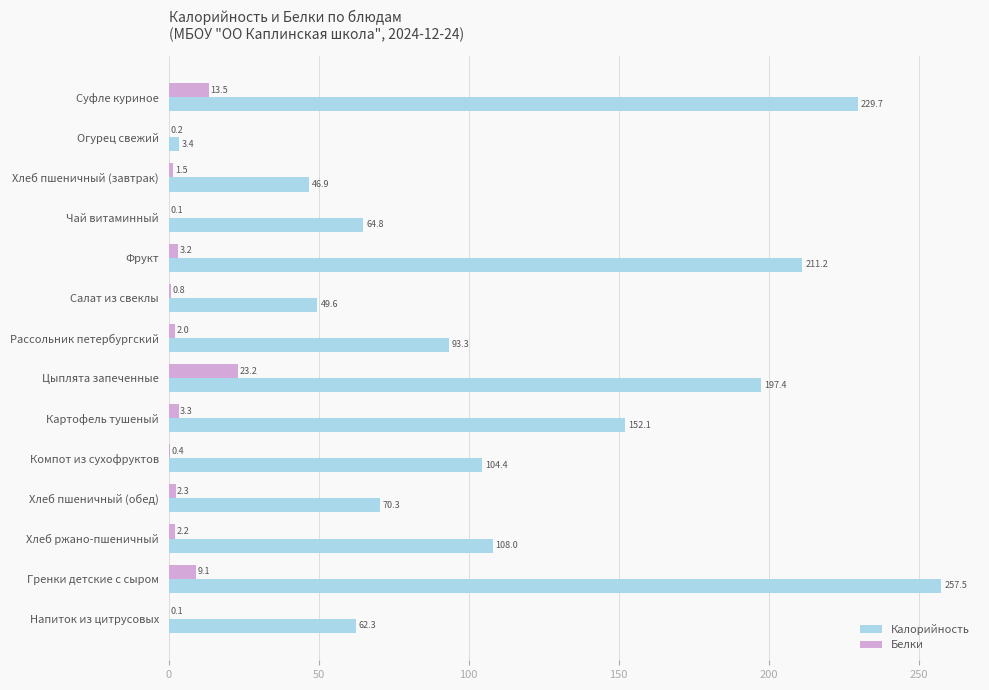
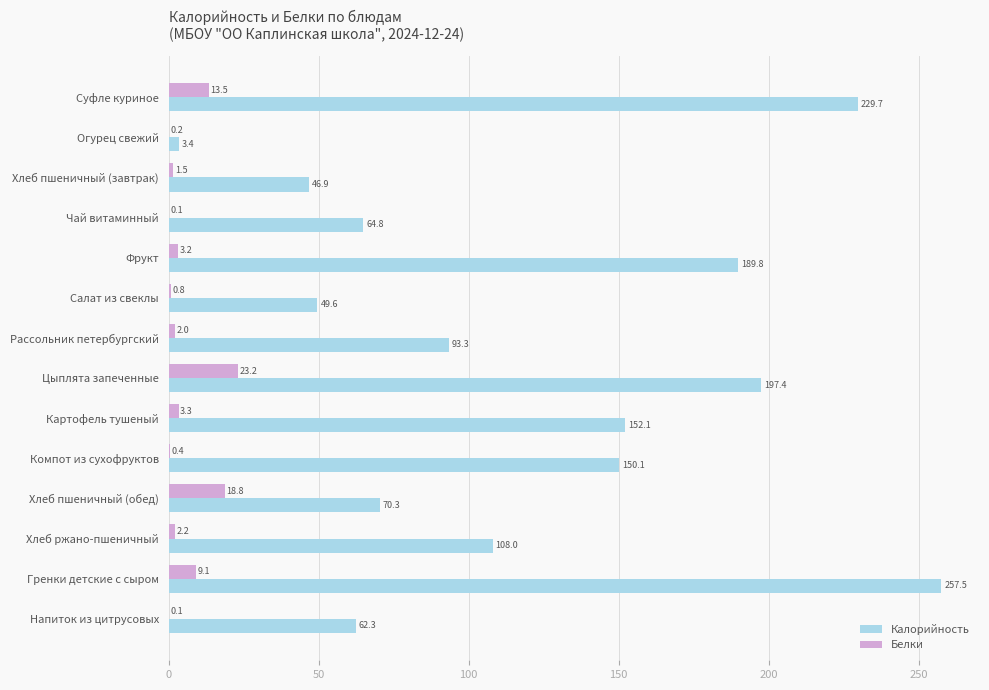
Калорийность, Фрукт: 211.2 -> 189.8
Калорийность, Компот из сухофруктов: 104.4 -> 150.1
Белки, Хлеб пшеничный (обед): 2.3 -> 18.8
